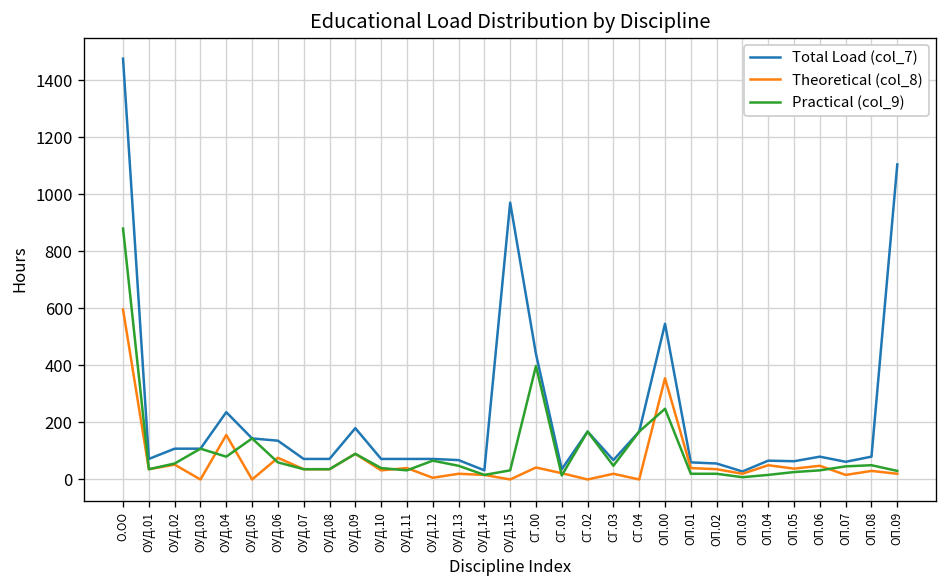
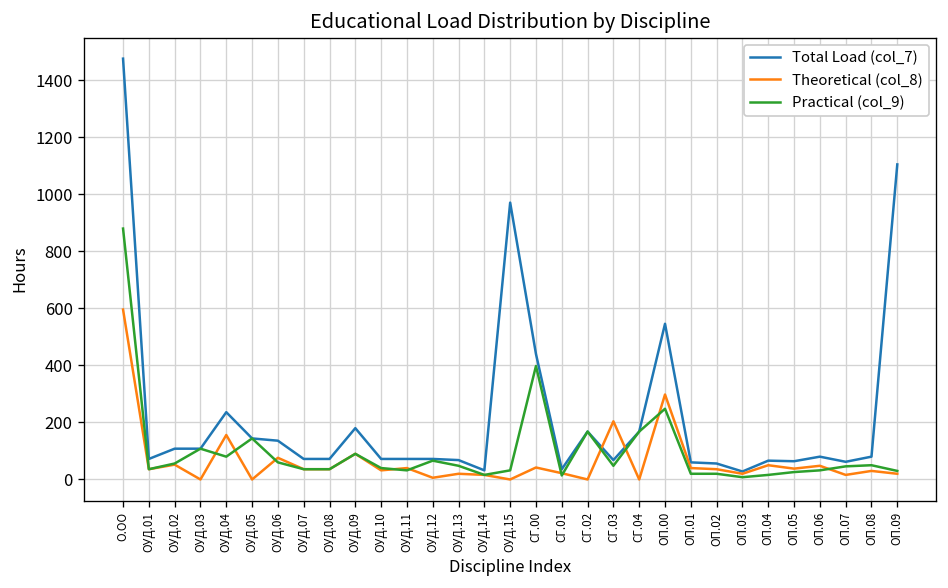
Theoretical (col_8), СГ.03: 20 -> 200
Theoretical (col_8), ОП.00: 360 -> 300
